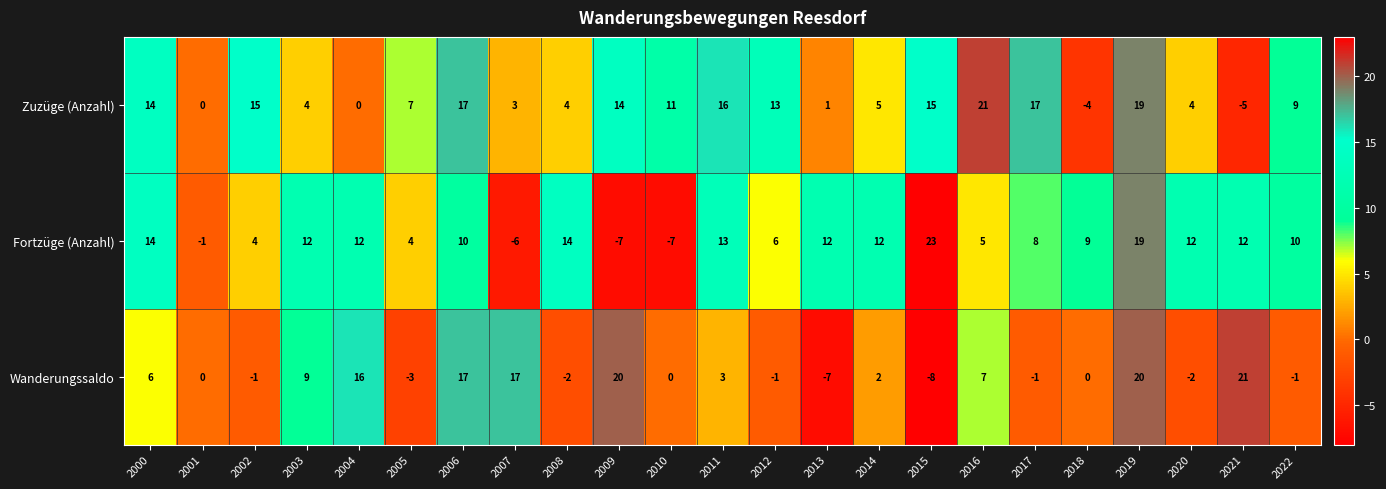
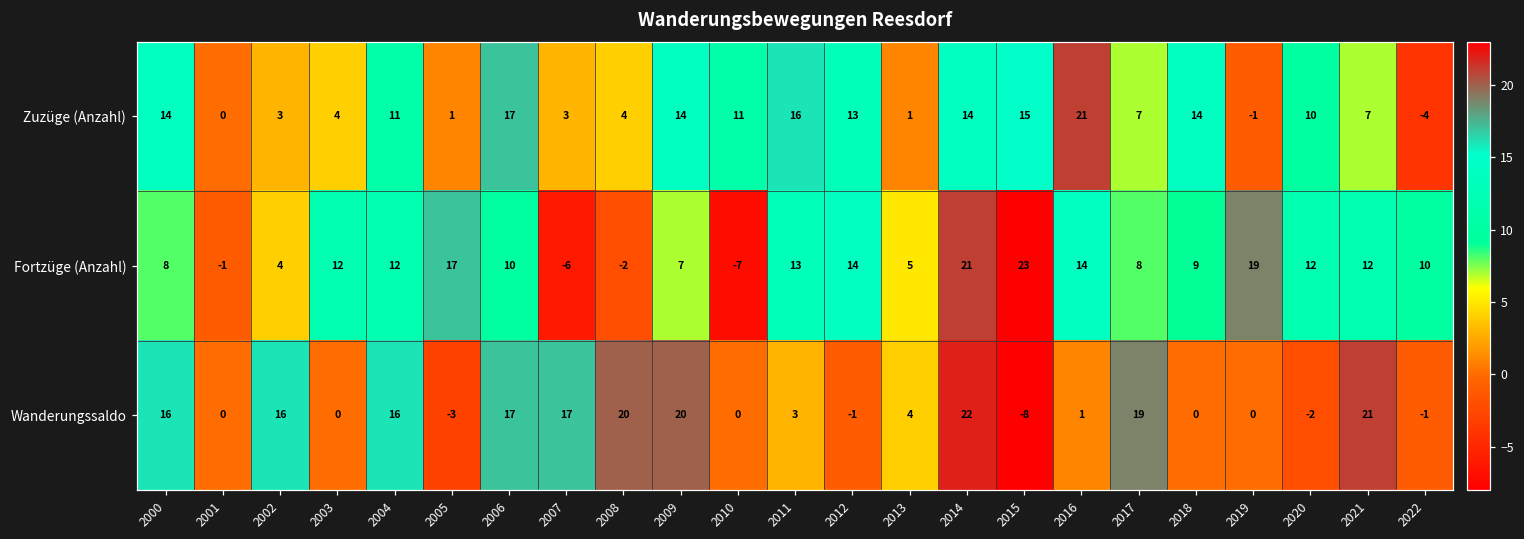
Zuzüge (Anzahl), 2002: 15 -> 3
Zuzüge (Anzahl), 2004: 0 -> 11
Zuzüge (Anzahl), 2005: 7 -> 1
Zuzüge (Anzahl), 2014: 5 -> 14
Zuzüge (Anzahl), 2017: 17 -> 7
Zuzüge (Anzahl), 2018: -4 -> 14
Zuzüge (Anzahl), 2019: 19 -> -1
Zuzüge (Anzahl), 2020: 4 -> 10
Zuzüge (Anzahl), 2021: -5 -> 7
Zuzüge (Anzahl), 2022: 9 -> -4
Fortzüge (Anzahl), 2000: 14 -> 8
Fortzüge (Anzahl), 2005: 4 -> 17
Fortzüge (Anzahl), 2008: 14 -> -2
Fortzüge (Anzahl), 2009: -7 -> 7
Fortzüge (Anzahl), 2012: 6 -> 14
Fortzüge (Anzahl), 2013: 12 -> 5
Fortzüge (Anzahl), 2014: 12 -> 21
Fortzüge (Anzahl), 2016: 5 -> 14
Wanderungssaldo, 2000: 6 -> 16
Wanderungssaldo, 2002: -1 -> 16
Wanderungssaldo, 2003: 9 -> 0
Wanderungssaldo, 2008: -2 -> 20
Wanderungssaldo, 2013: -7 -> 4
Wanderungssaldo, 2014: 2 -> 22
Wanderungssaldo, 2016: 7 -> 1
Wanderungssaldo, 2017: -1 -> 19
Wanderungssaldo, 2019: 20 -> 0
